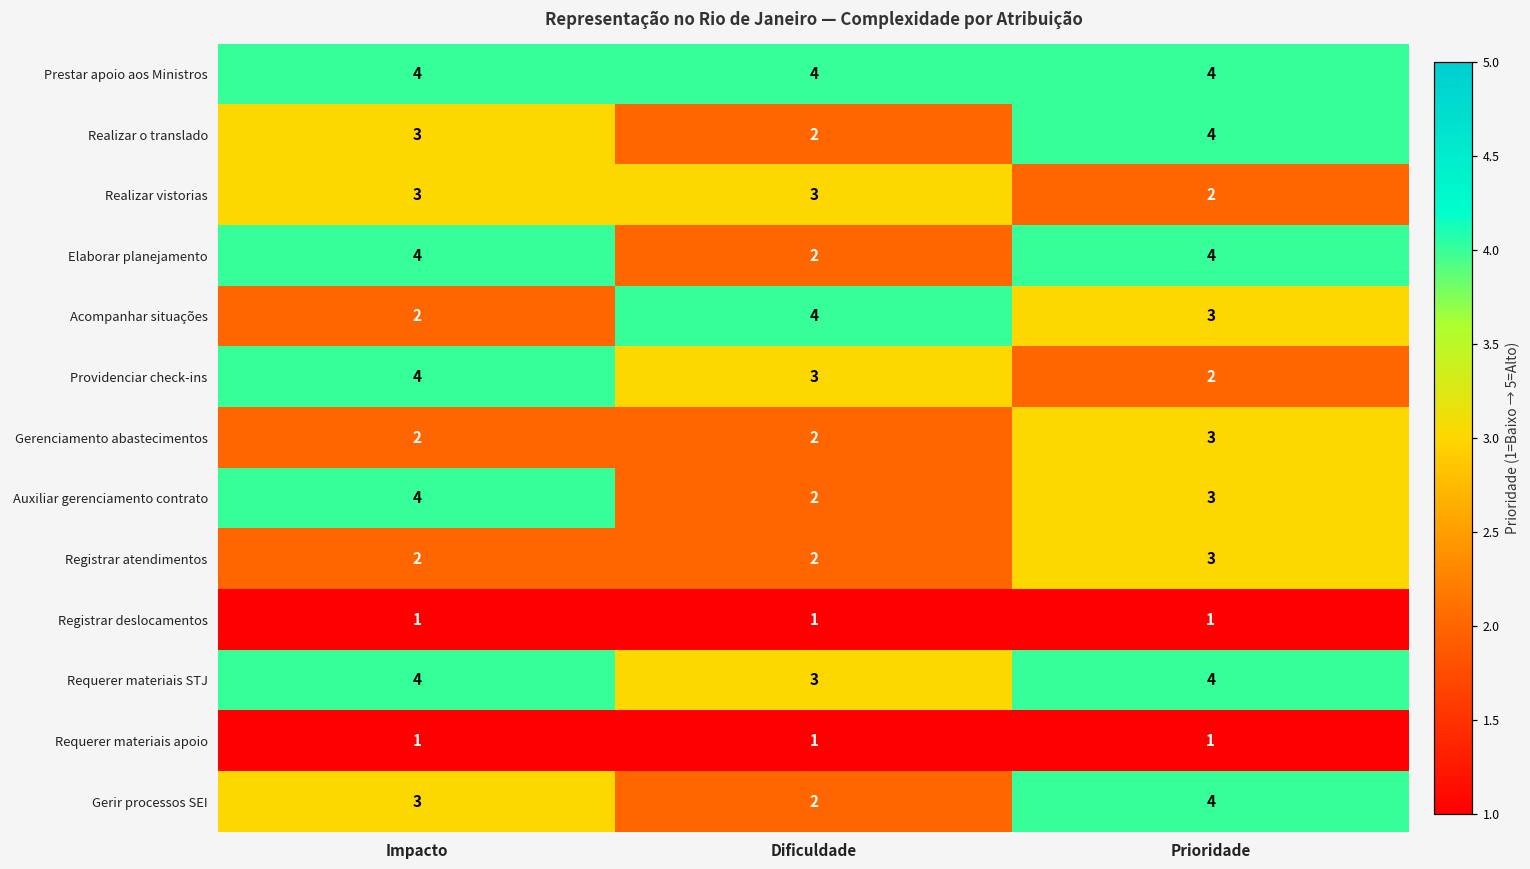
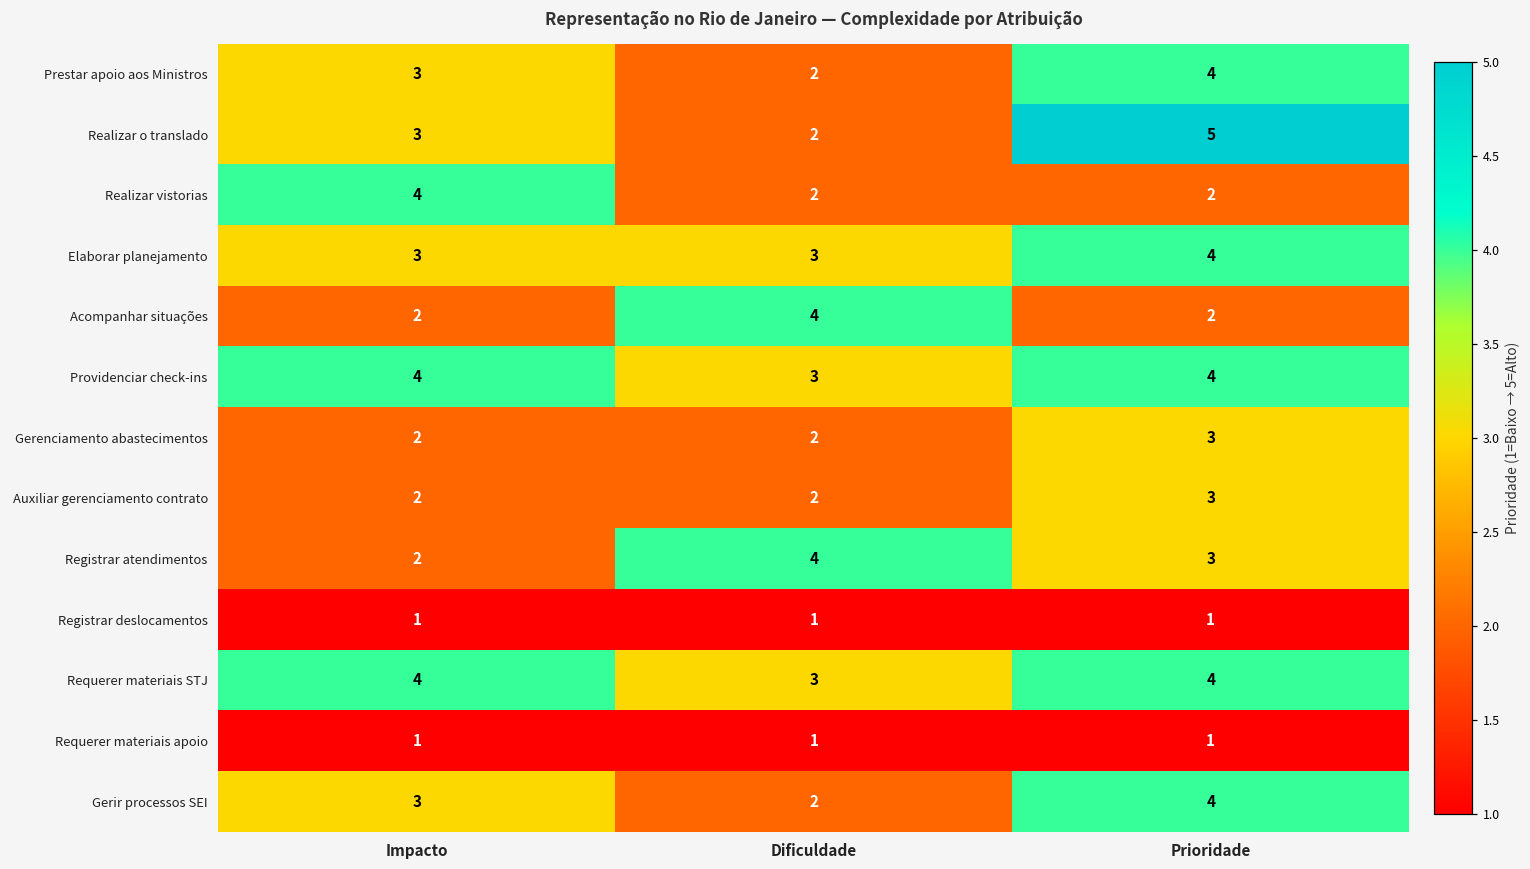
Prestar apoio aos Ministros, Impacto: 4 -> 3
Prestar apoio aos Ministros, Dificuldade: 4 -> 2
Realizar o translado, Prioridade: 4 -> 5
Realizar vistorias, Impacto: 3 -> 4
Realizar vistorias, Dificuldade: 3 -> 2
Elaborar planejamento, Impacto: 4 -> 3
Elaborar planejamento, Dificuldade: 2 -> 3
Acompanhar situações, Prioridade: 3 -> 2
Providenciar check-ins, Prioridade: 2 -> 4
Auxiliar gerenciamento contrato, Impacto: 4 -> 2
Registrar atendimentos, Dificuldade: 2 -> 4
